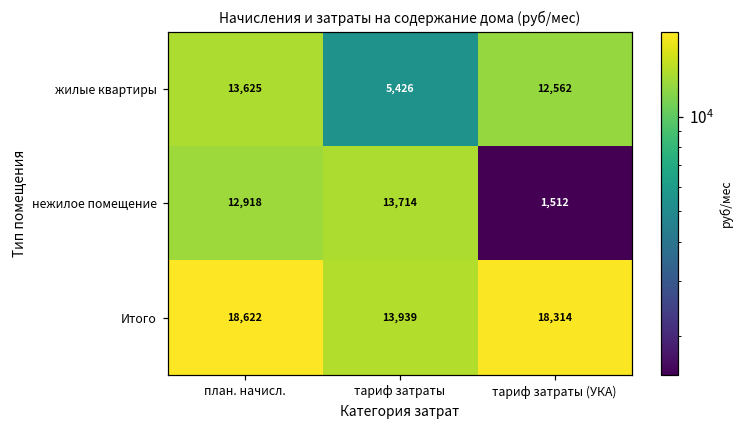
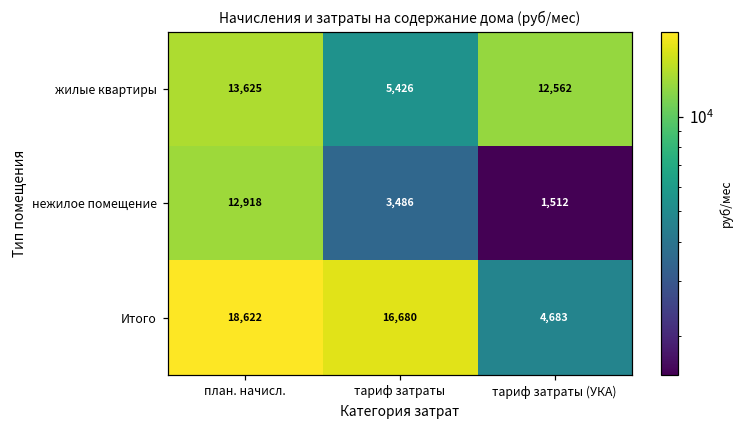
нежилое помещение, тариф затраты: 13,714 -> 3,486
Итого, тариф затраты: 13,939 -> 16,680
Итого, тариф затраты (УКА): 18,314 -> 4,683
